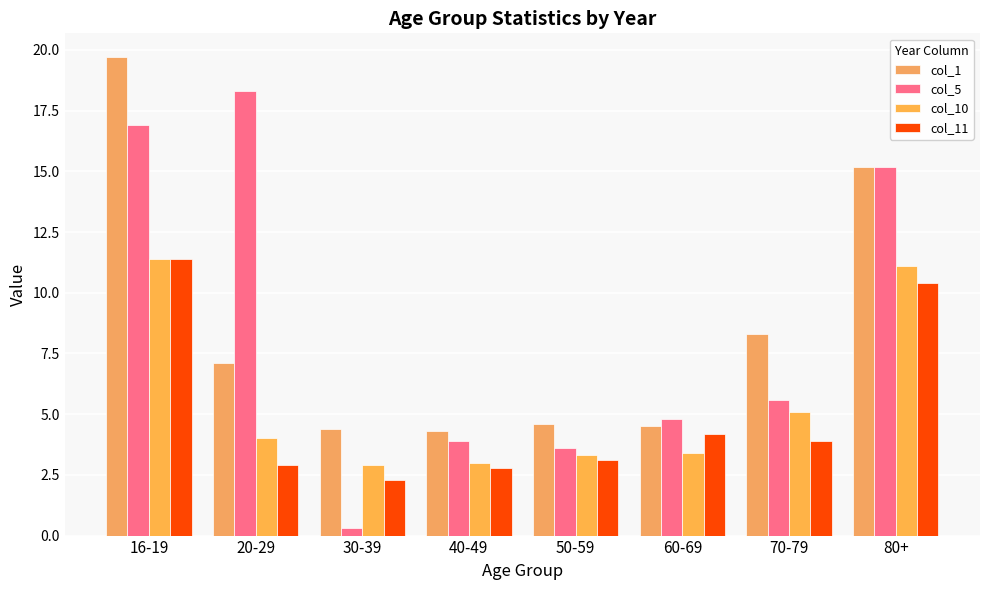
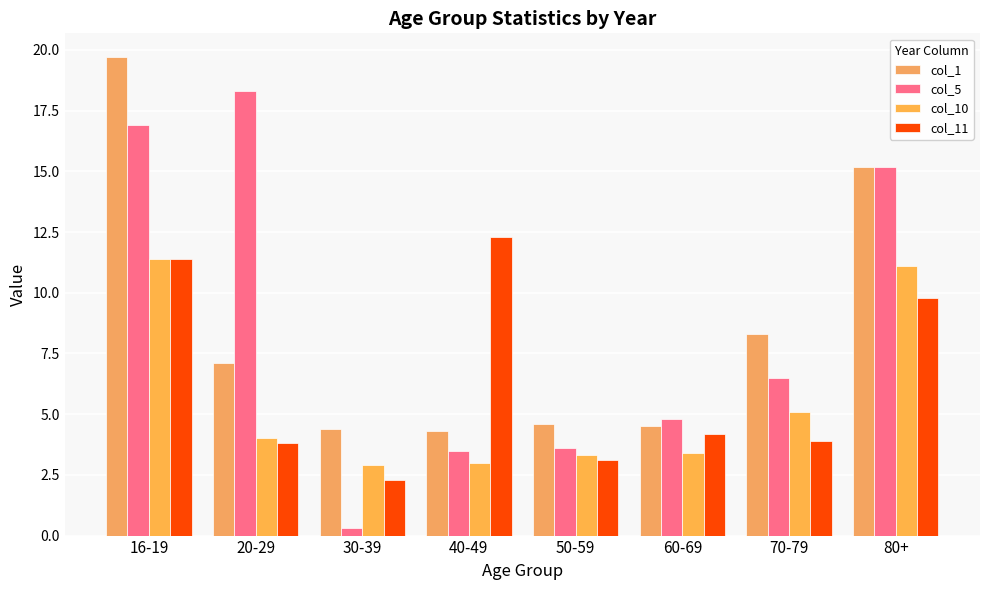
col_11, 20-29: 2.9 -> 3.8
col_5, 40-49: 3.9 -> 3.5
col_11, 40-49: 2.8 -> 12.3
col_5, 70-79: 5.6 -> 6.5
col_11, 80+: 10.4 -> 9.8
